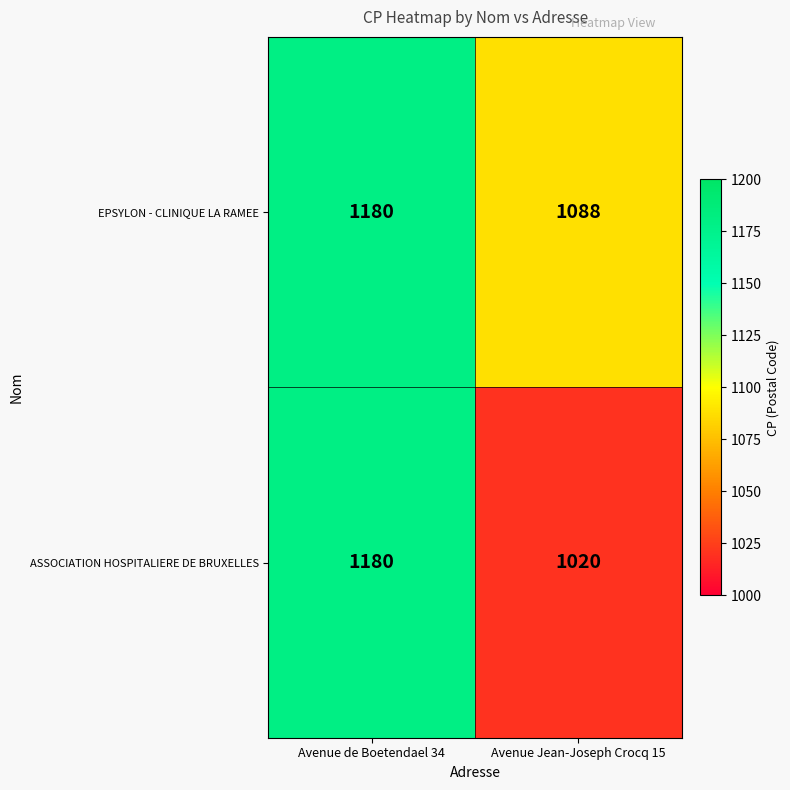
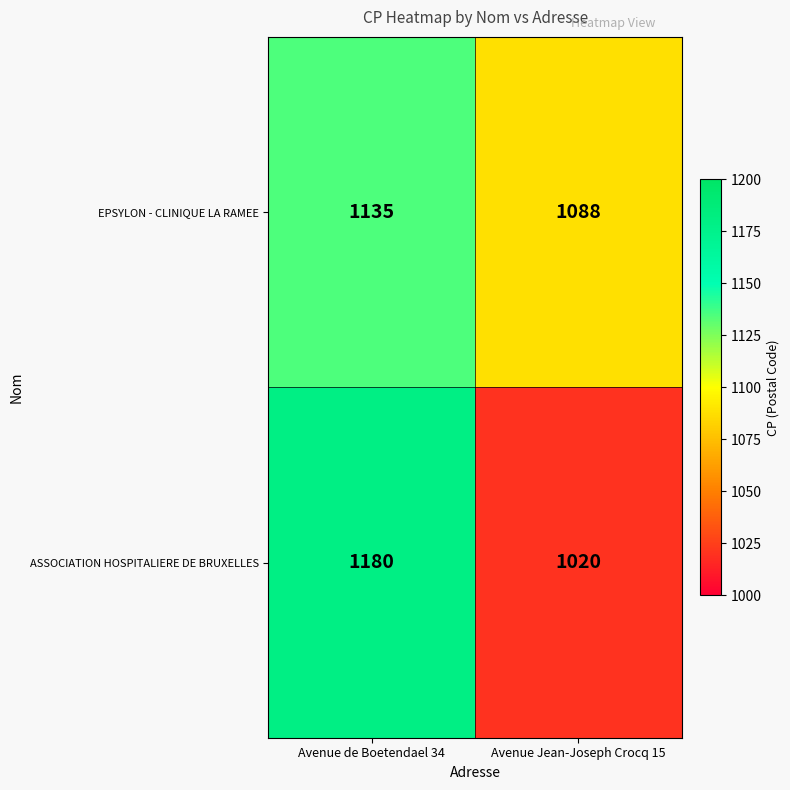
EPSYLON - CLINIQUE LA RAMEE, Avenue de Boetendael 34: 1180 -> 1135
